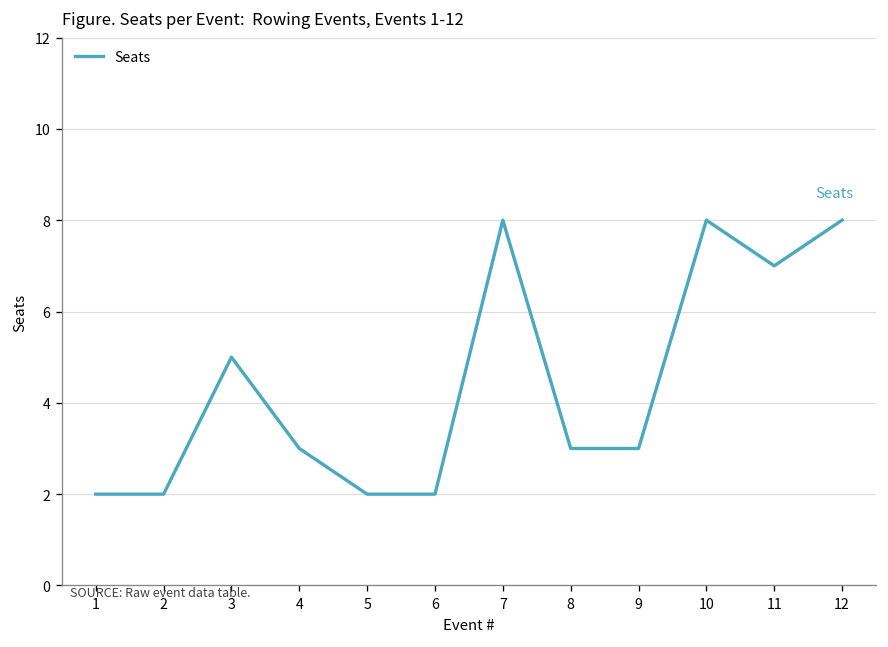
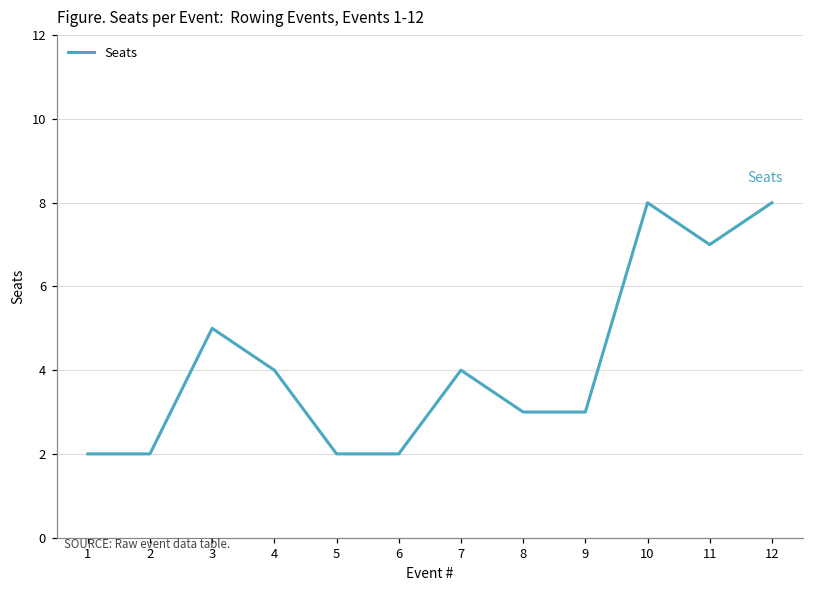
4: 3 -> 4
7: 8 -> 4
